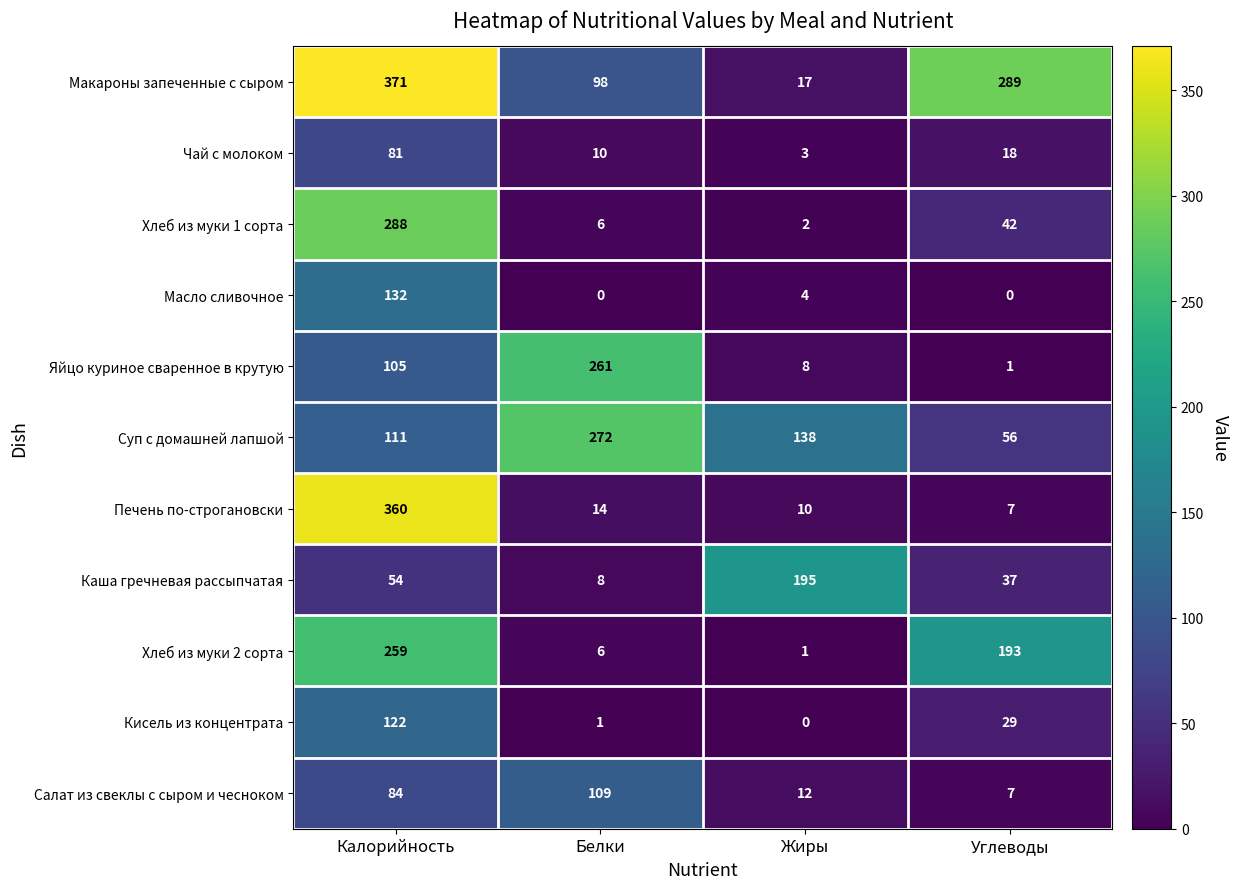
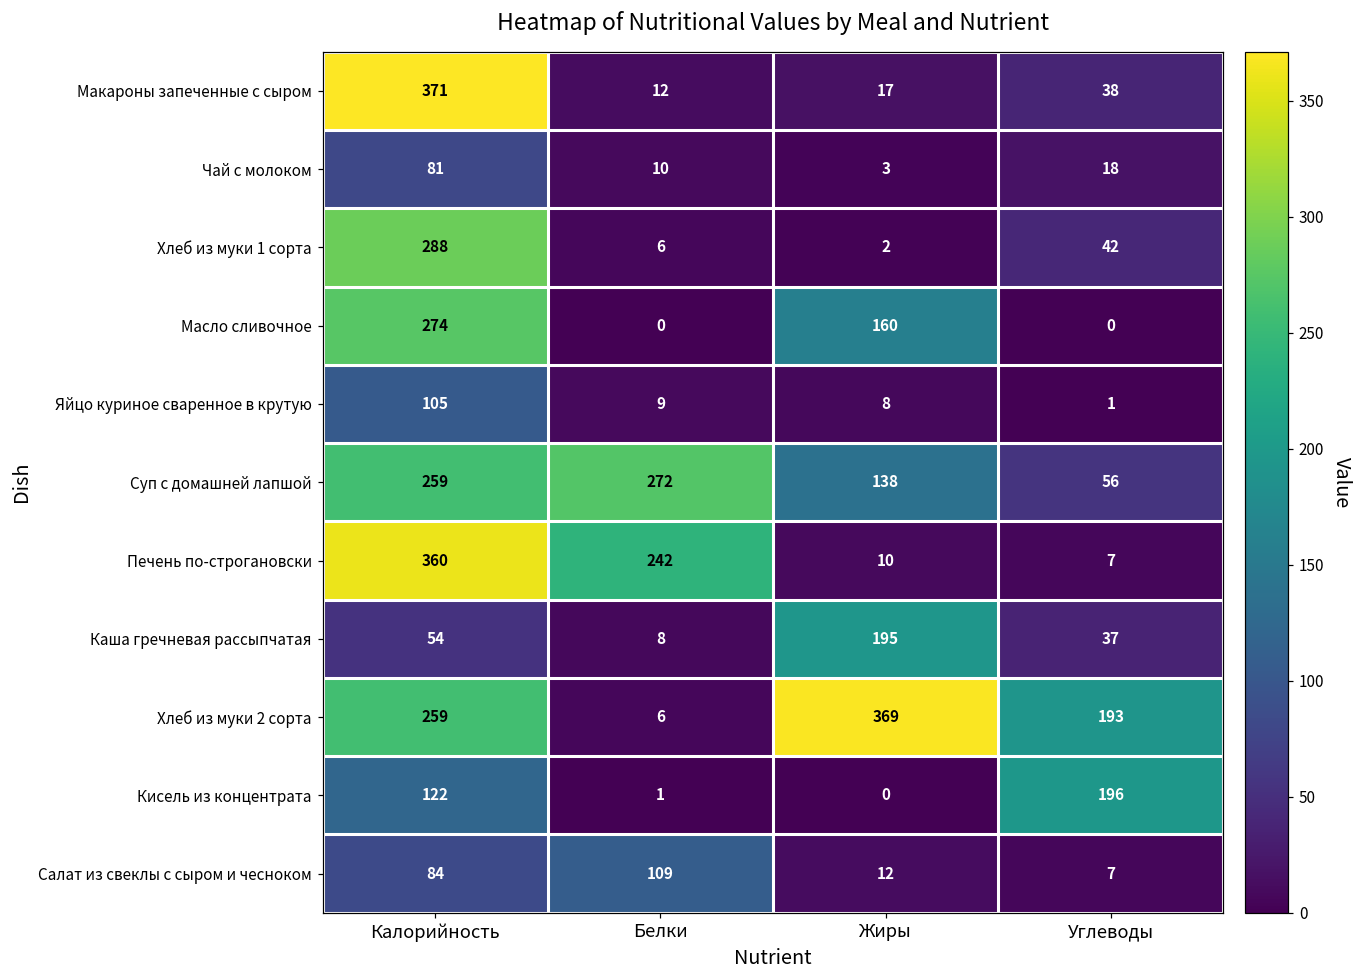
Макароны запеченные с сыром, Белки: 98 -> 12
Макароны запеченные с сыром, Углеводы: 289 -> 38
Масло сливочное, Калорийность: 132 -> 274
Масло сливочное, Жиры: 4 -> 160
Яйцо куриное сваренное в крутую, Белки: 261 -> 9
Суп с домашней лапшой, Калорийность: 111 -> 259
Печень по-строгановски, Белки: 14 -> 242
Хлеб из муки 2 сорта, Жиры: 1 -> 369
Кисель из концентрата, Углеводы: 29 -> 196
